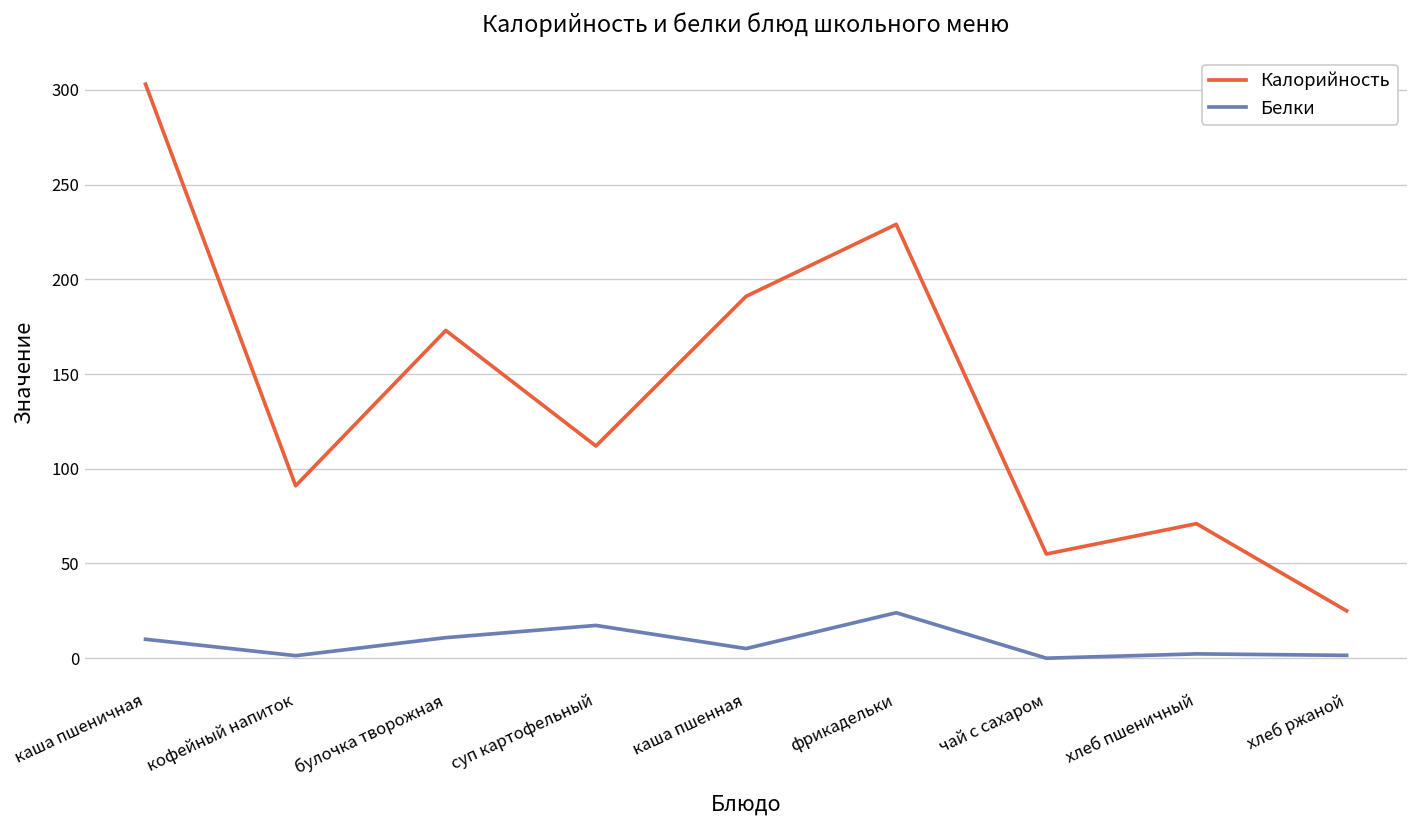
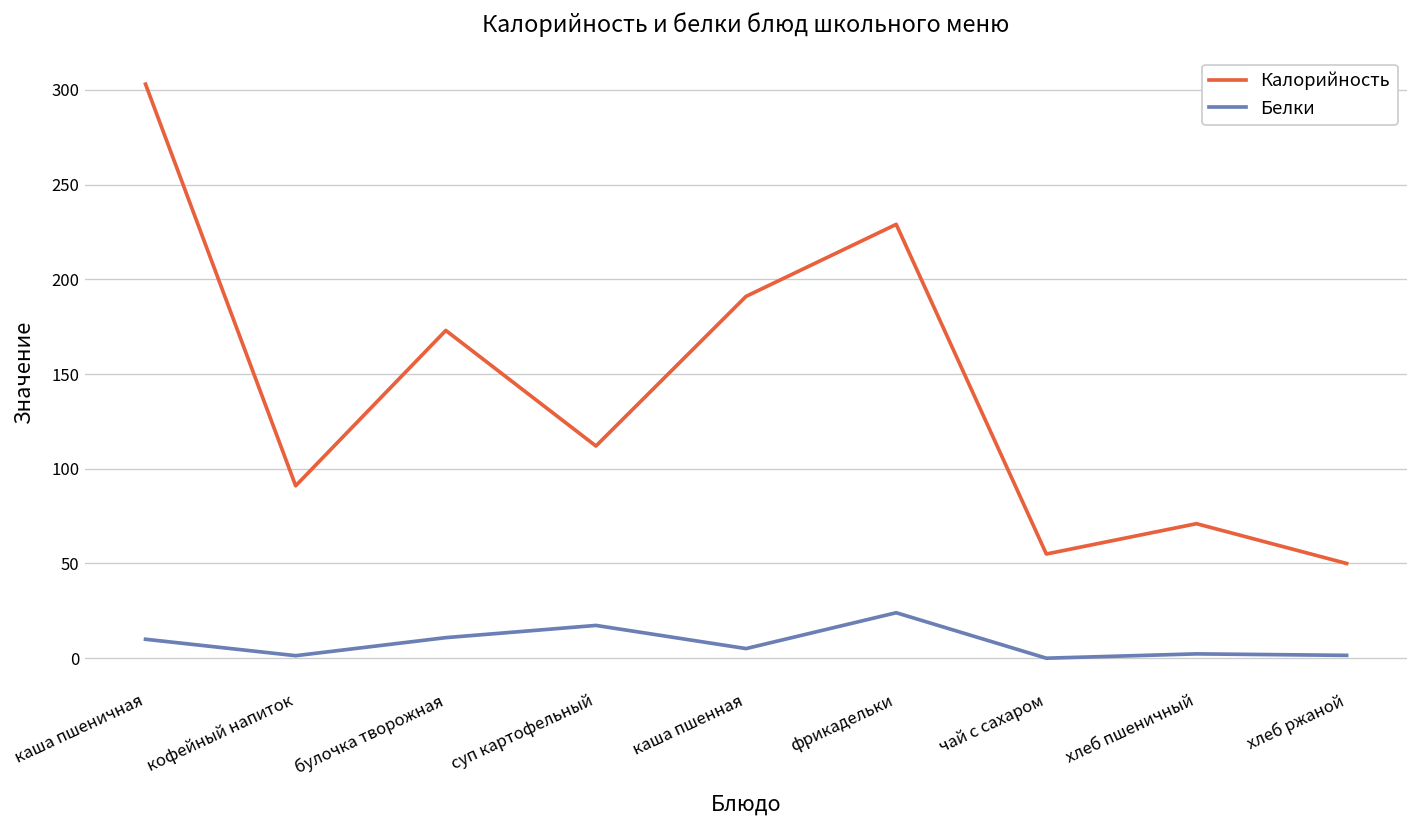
Калорийность, хлеб ржаной: 25 -> 50
